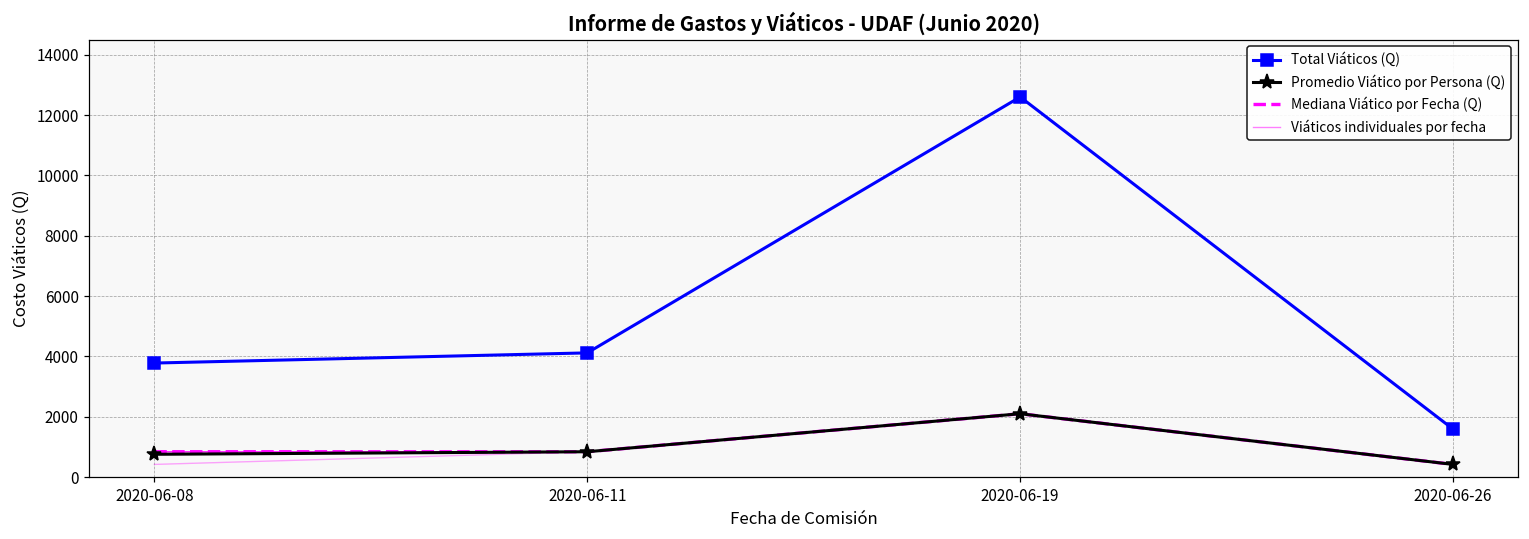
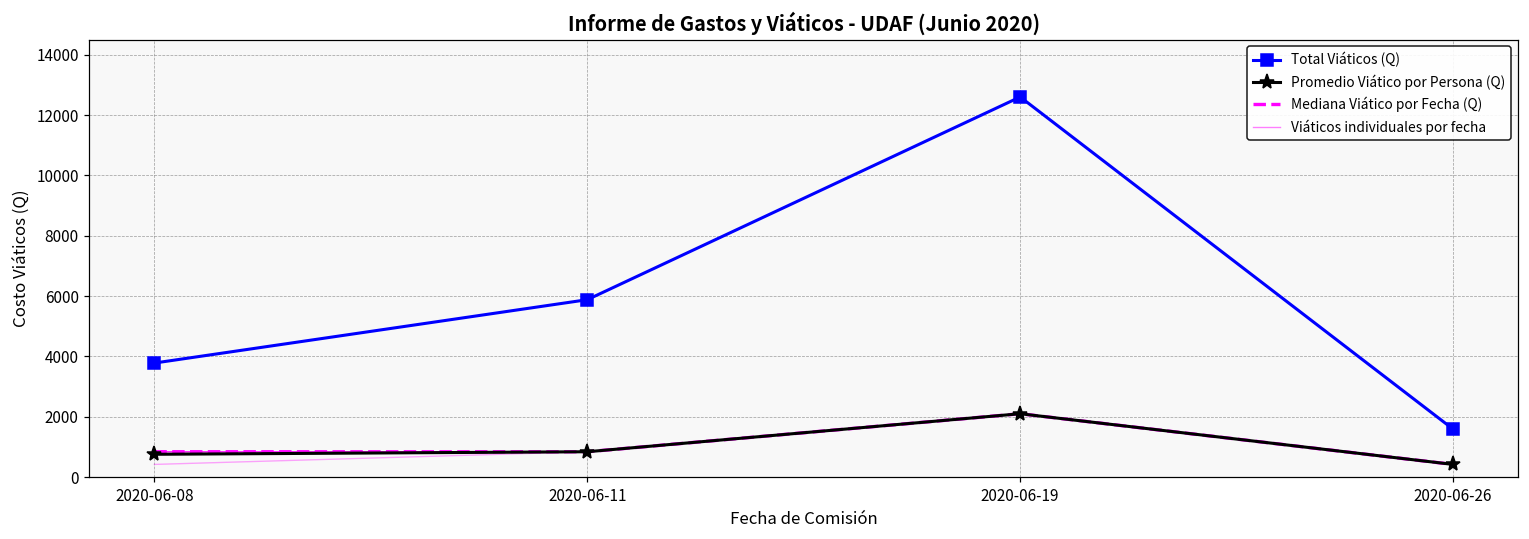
Total Viáticos (Q), 2020-06-11: 4100 -> 5900
